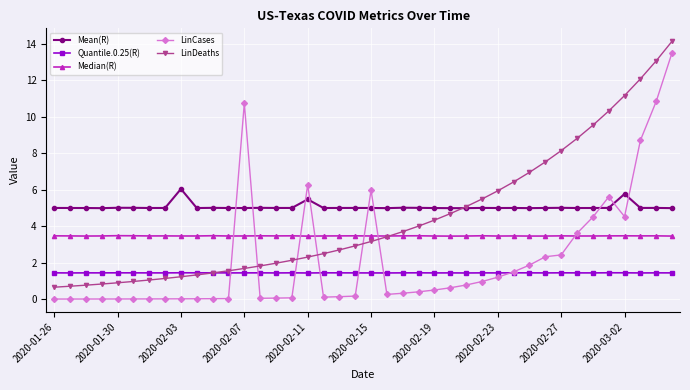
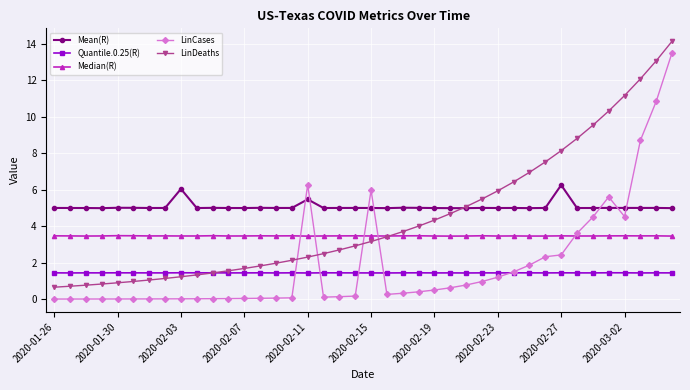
LinCases, 2020-02-07: 10.7 -> 0.0
Mean(R), 2020-02-27: 5.0 -> 6.3
Mean(R), 2020-03-02: 5.8 -> 5.0
